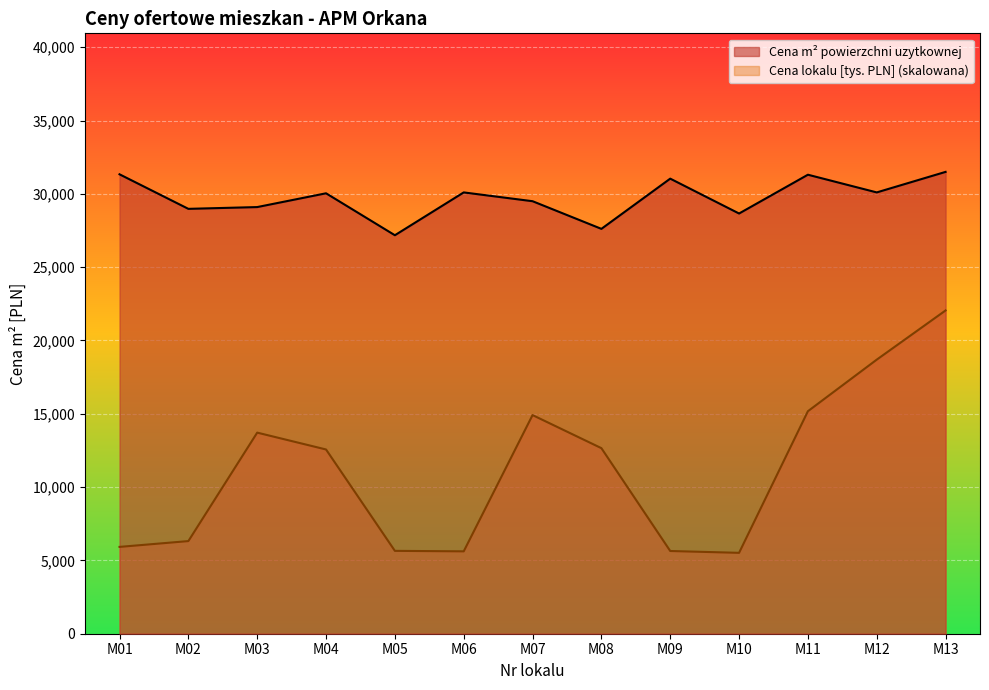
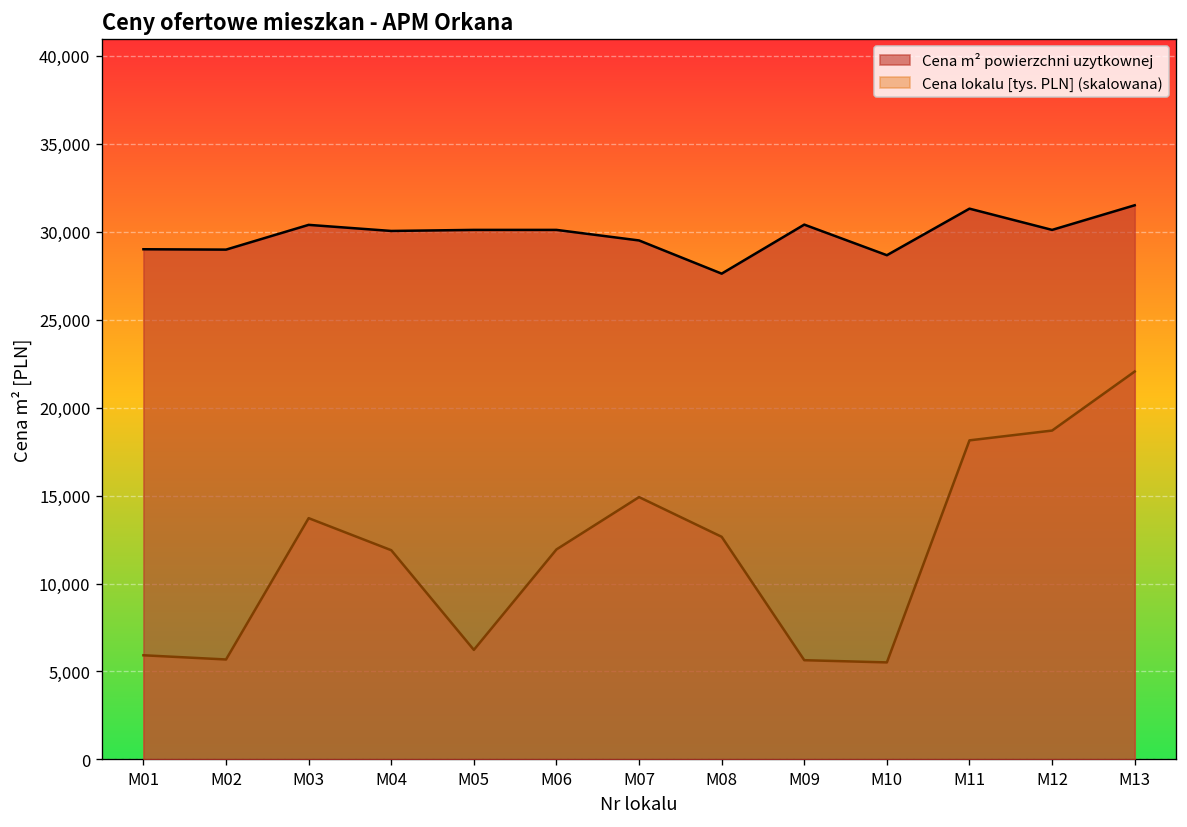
Cena m² powierzchni uzytkownej, M01: 31,300 -> 29,000
Cena lokalu [tys. PLN] (skalowana), M02: 6,300 -> 5,700
Cena m² powierzchni uzytkownej, M03: 29,100 -> 30,400
Cena lokalu [tys. PLN] (skalowana), M04: 12,600 -> 11,900
Cena m² powierzchni uzytkownej, M05: 27,200 -> 30,100
Cena lokalu [tys. PLN] (skalowana), M05: 5,700 -> 6,200
Cena lokalu [tys. PLN] (skalowana), M06: 5,600 -> 11,900
Cena m² powierzchni uzytkownej, M09: 31,000 -> 30,400
Cena lokalu [tys. PLN] (skalowana), M11: 15,200 -> 18,100
